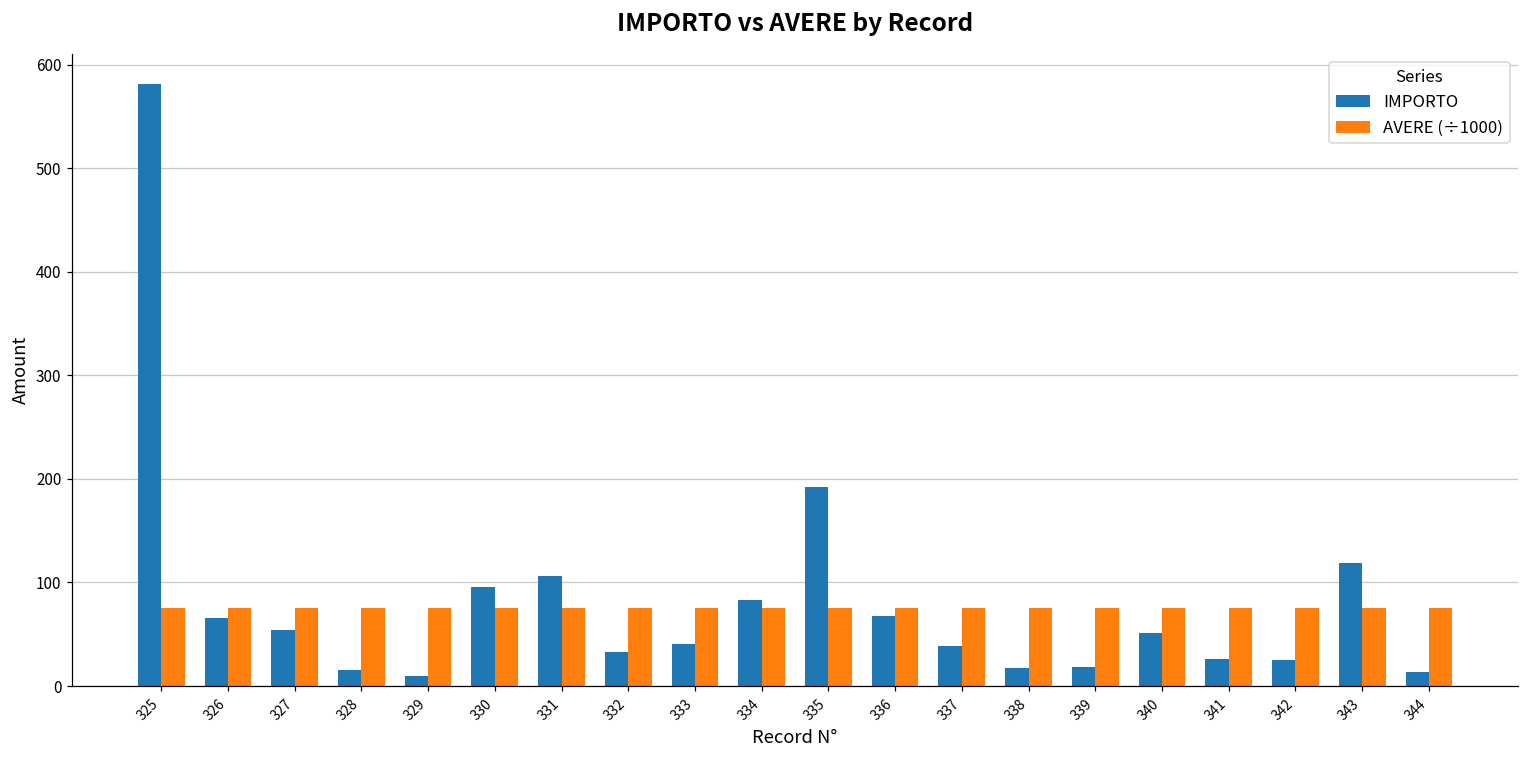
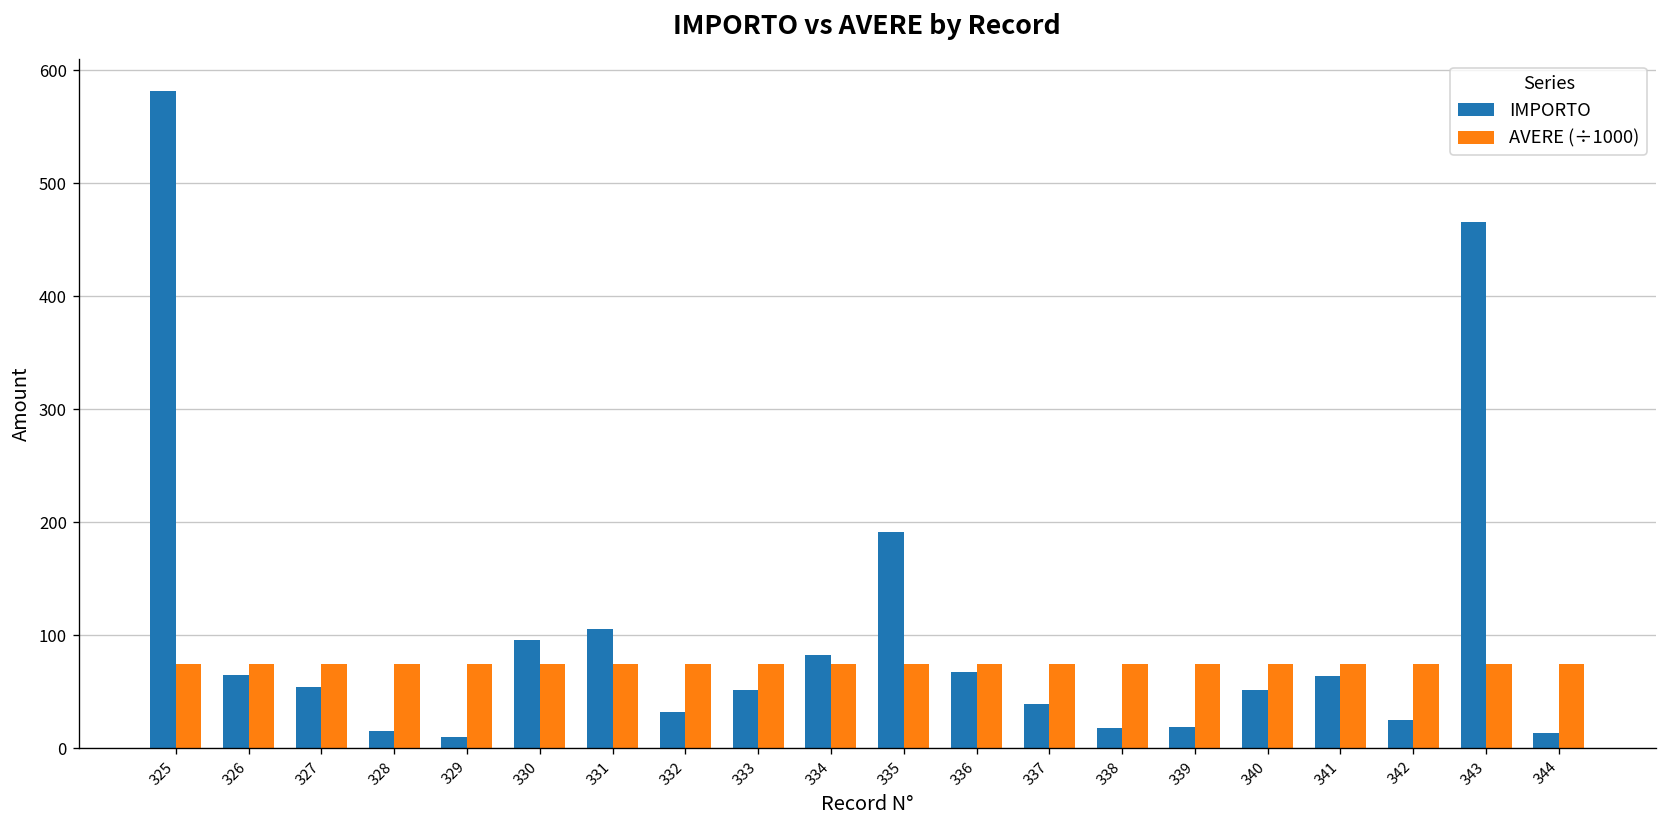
IMPORTO, 333: 40 -> 50
IMPORTO, 341: 30 -> 60
IMPORTO, 343: 120 -> 470
